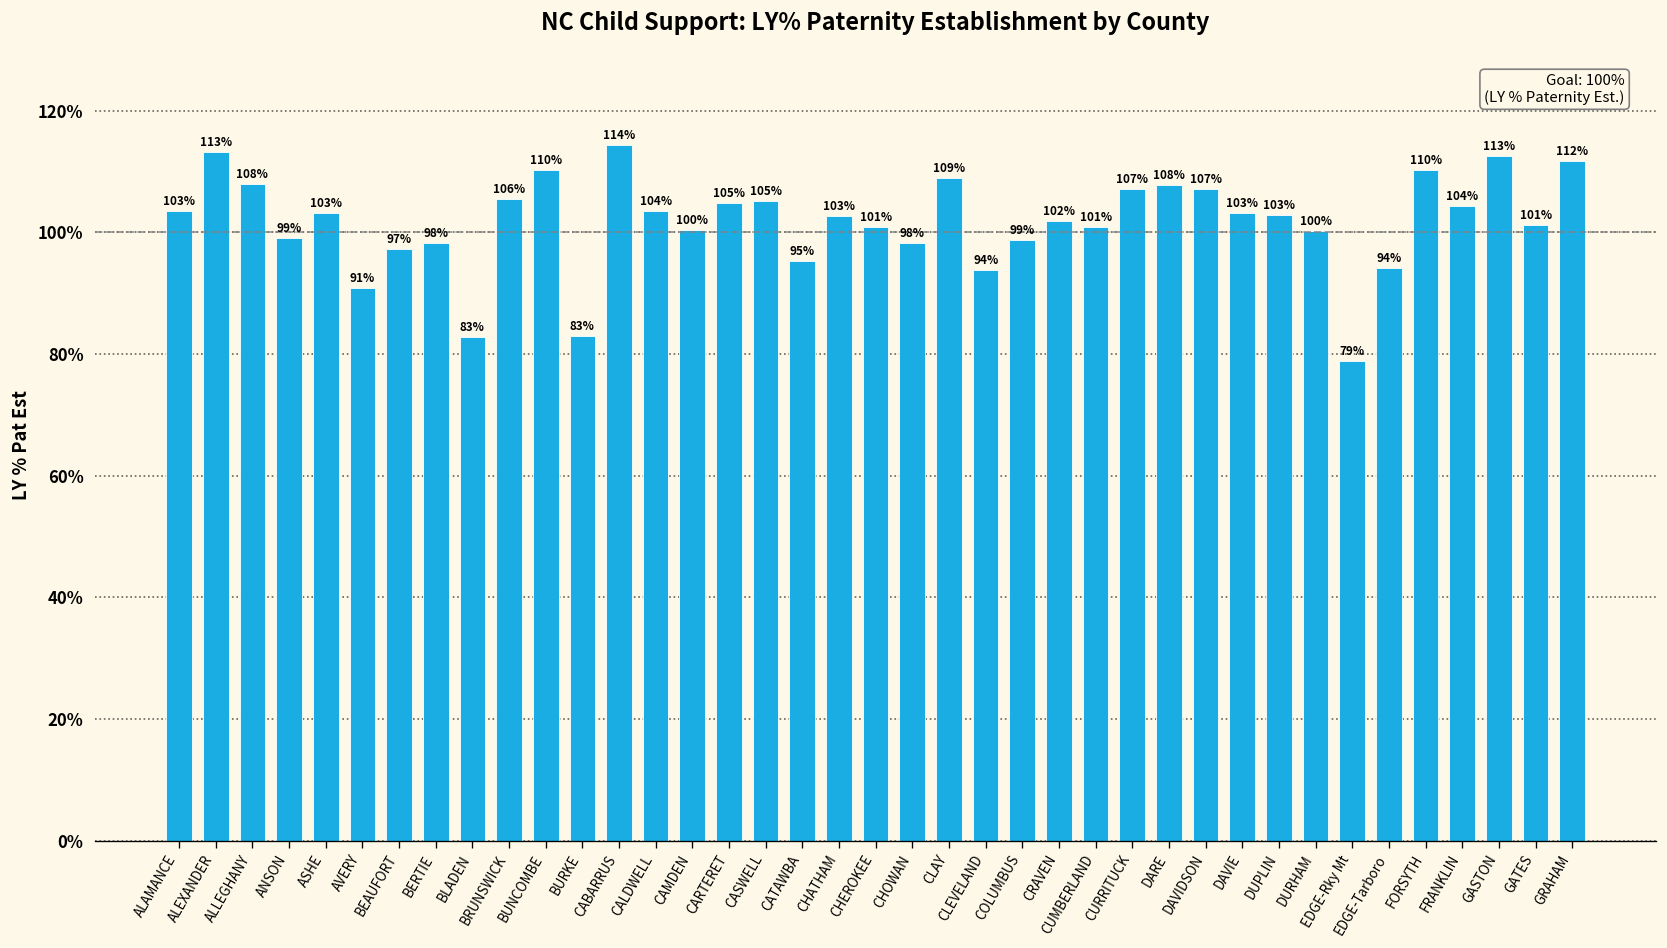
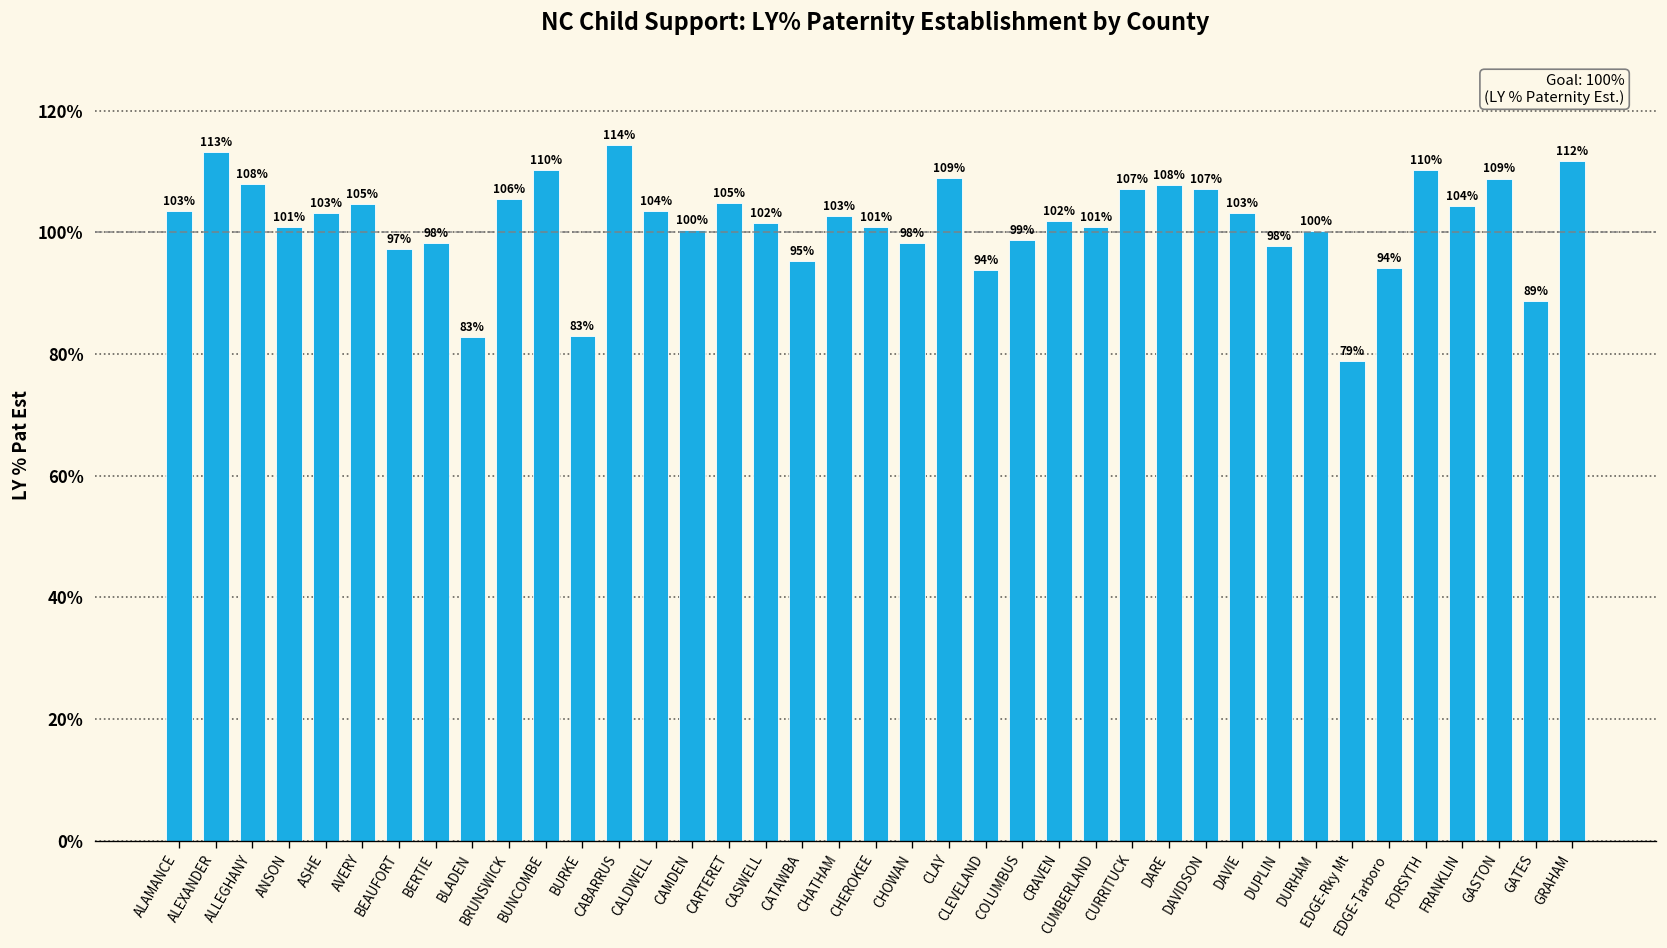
ANSON: 99% -> 101%
AVERY: 91% -> 105%
CASWELL: 105% -> 102%
DUPLIN: 103% -> 98%
GASTON: 113% -> 109%
GATES: 101% -> 89%
